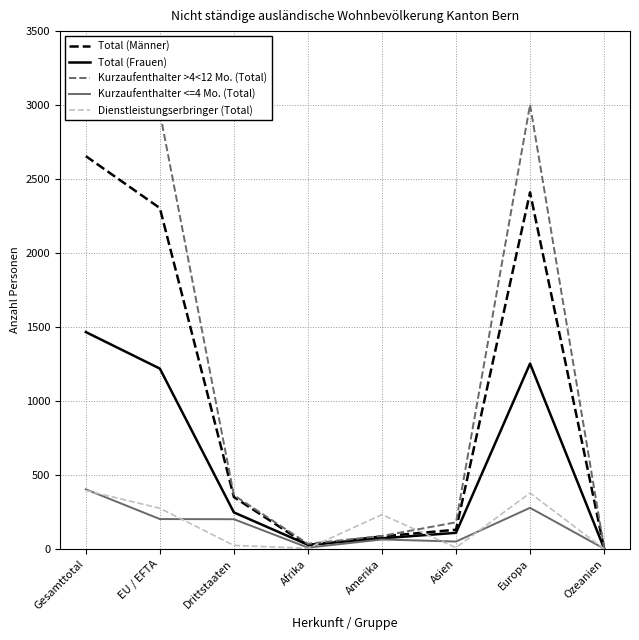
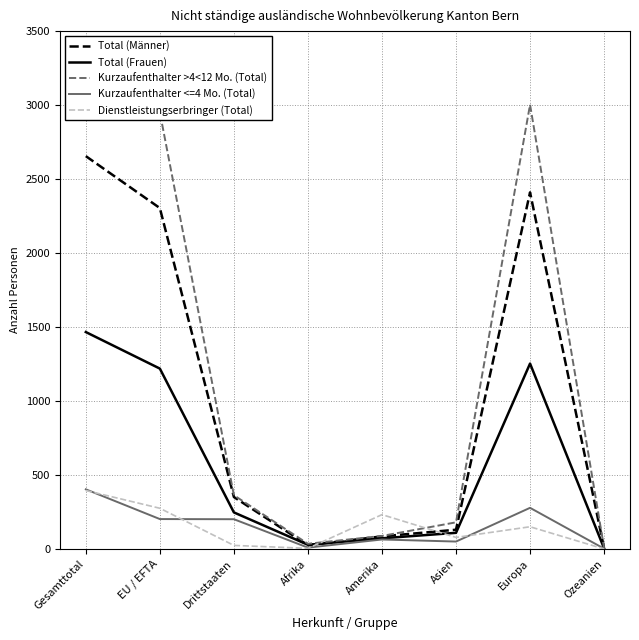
Dienstleistungserbringer (Total), Asien: 10 -> 80
Dienstleistungserbringer (Total), Europa: 380 -> 150
